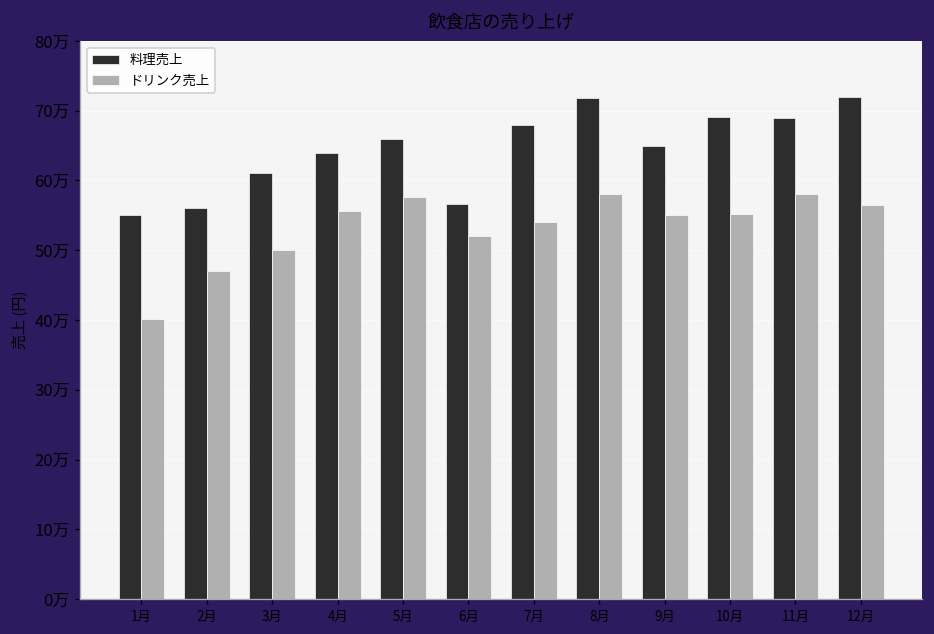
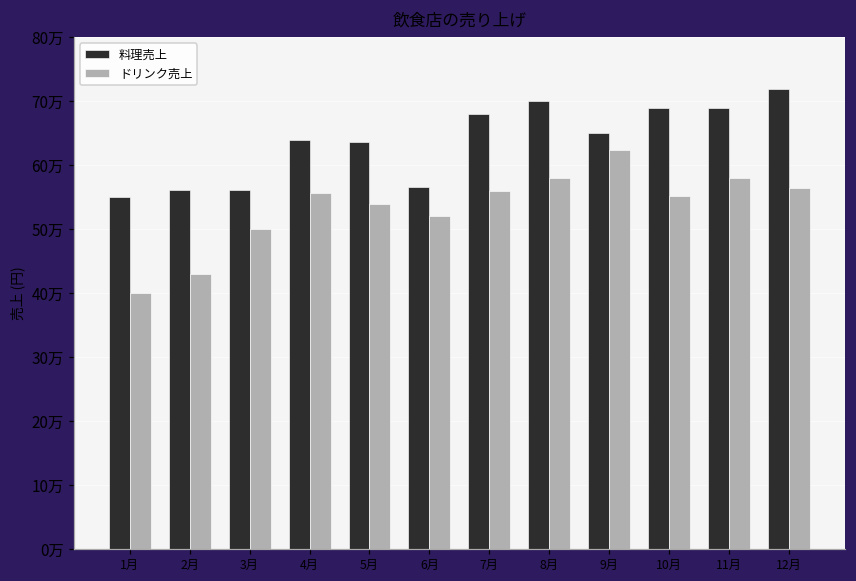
ドリンク売上, 2月: 47万 -> 43万
料理売上, 3月: 61万 -> 56万
料理売上, 5月: 66万 -> 64万
ドリンク売上, 5月: 58万 -> 54万
ドリンク売上, 7月: 54万 -> 56万
料理売上, 8月: 72万 -> 70万
ドリンク売上, 9月: 55万 -> 62万
